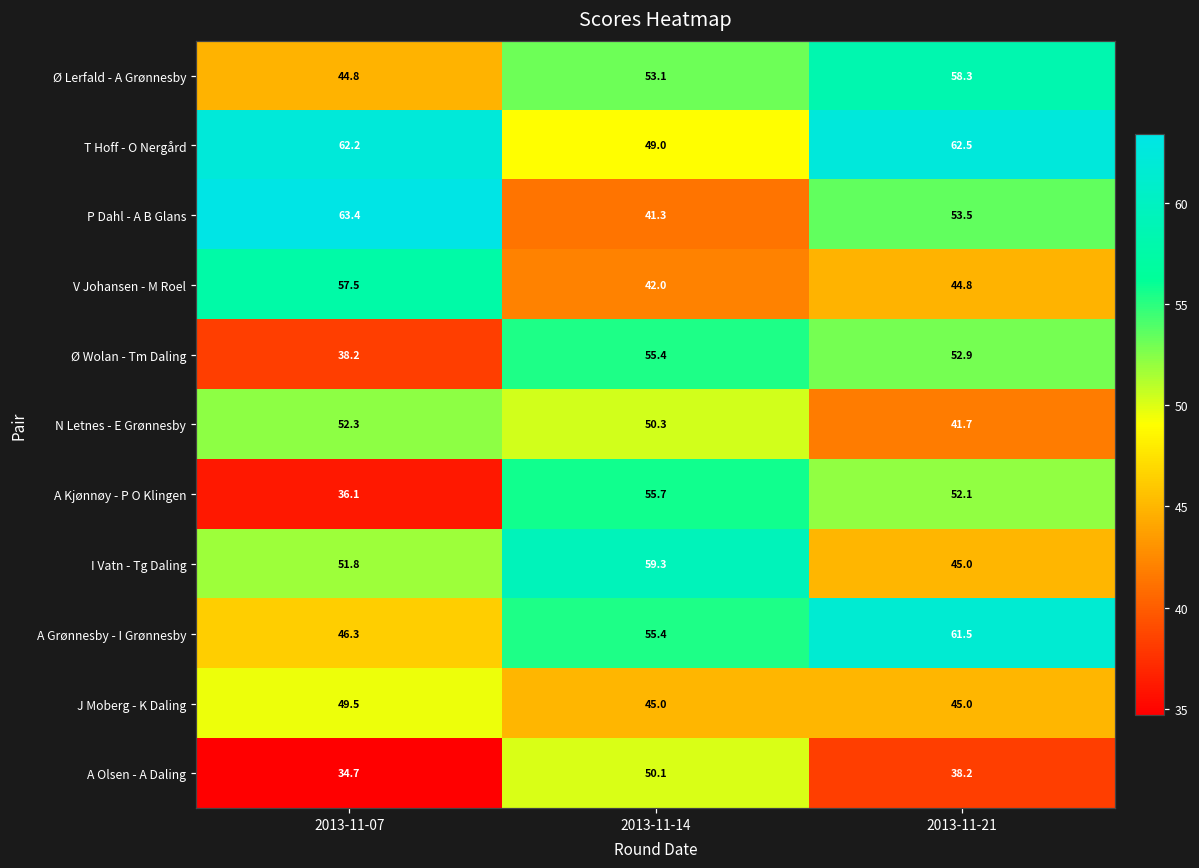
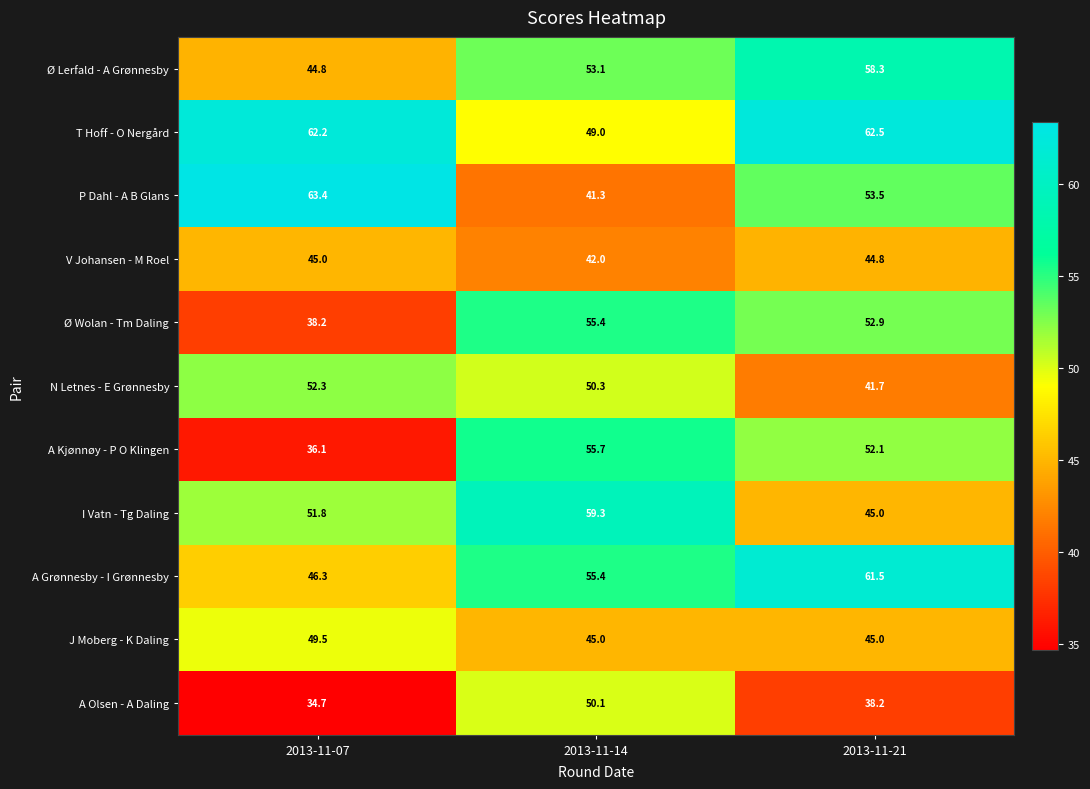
V Johansen - M Roel, 2013-11-07: 57.5 -> 45.0
